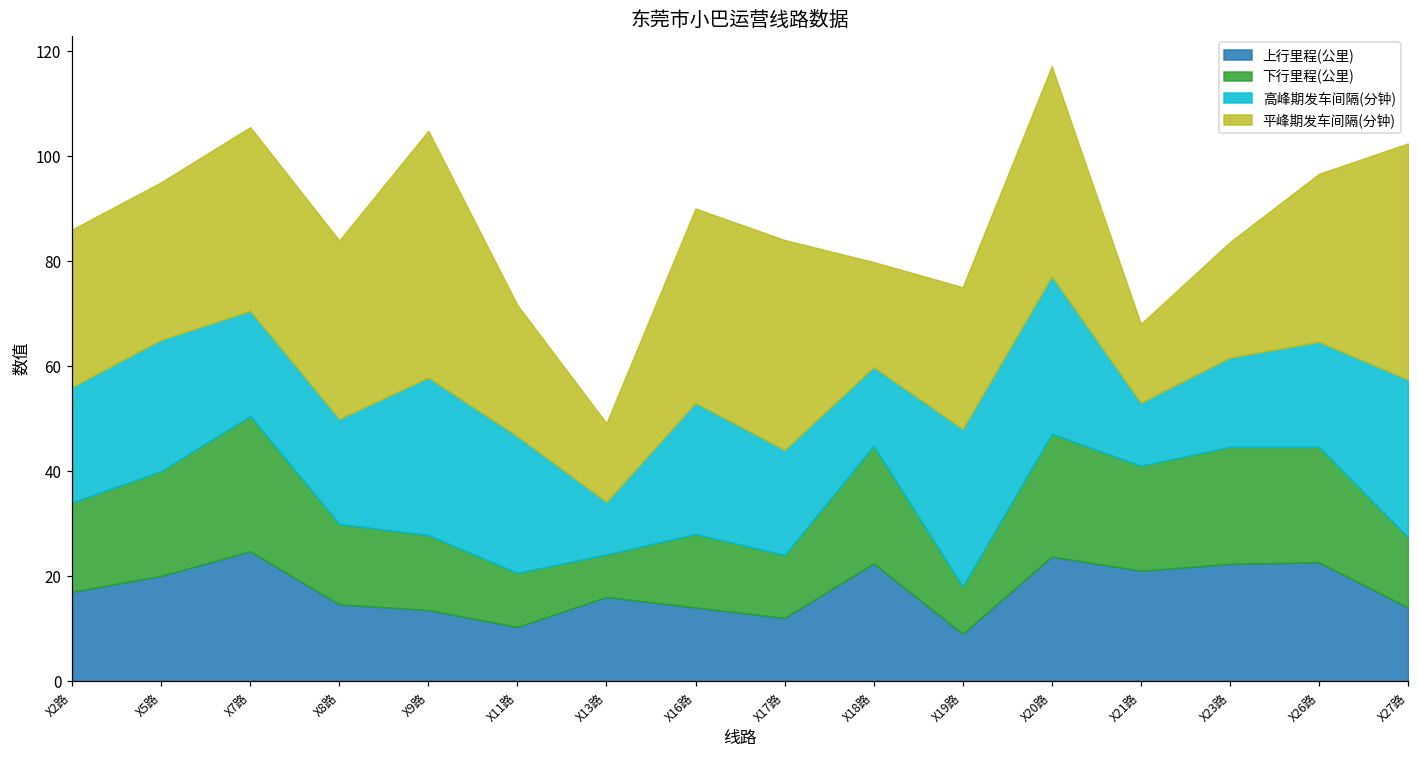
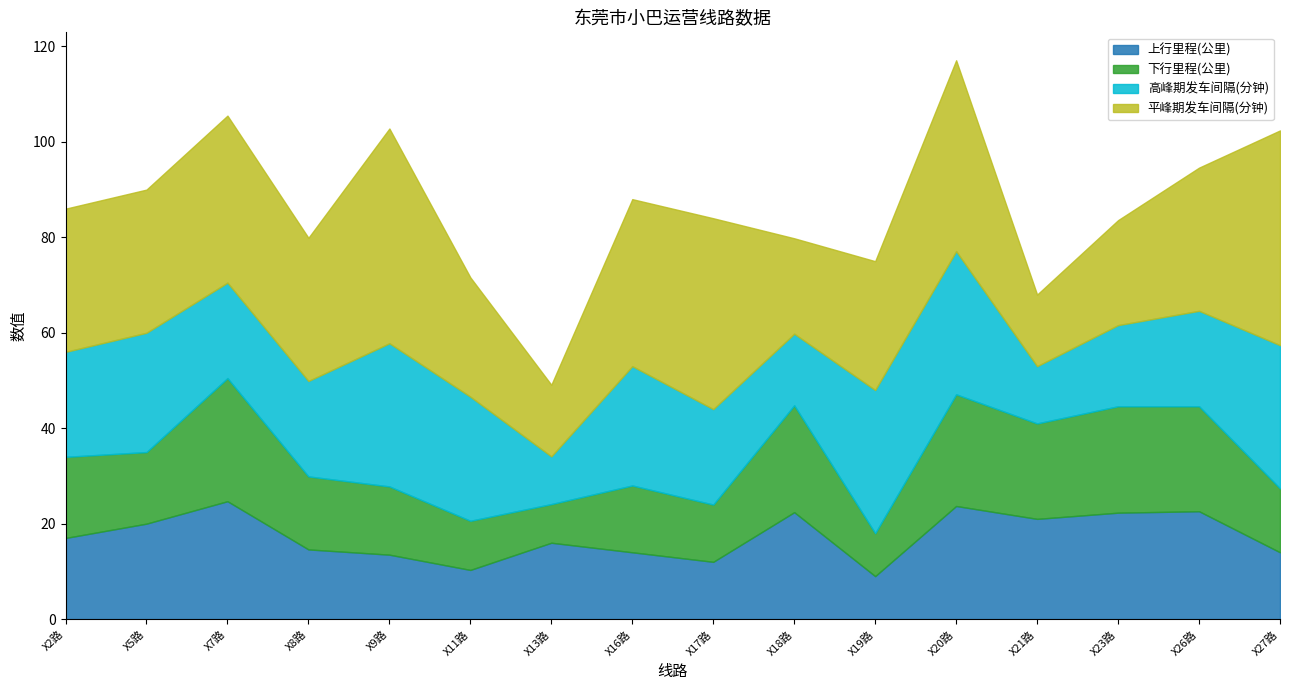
下行里程(公里), X5路: 20 -> 15
平峰期发车间隔(分钟), X8路: 34 -> 30
平峰期发车间隔(分钟), X9路: 47 -> 45
平峰期发车间隔(分钟), X16路: 37 -> 35
平峰期发车间隔(分钟), X26路: 32 -> 30
